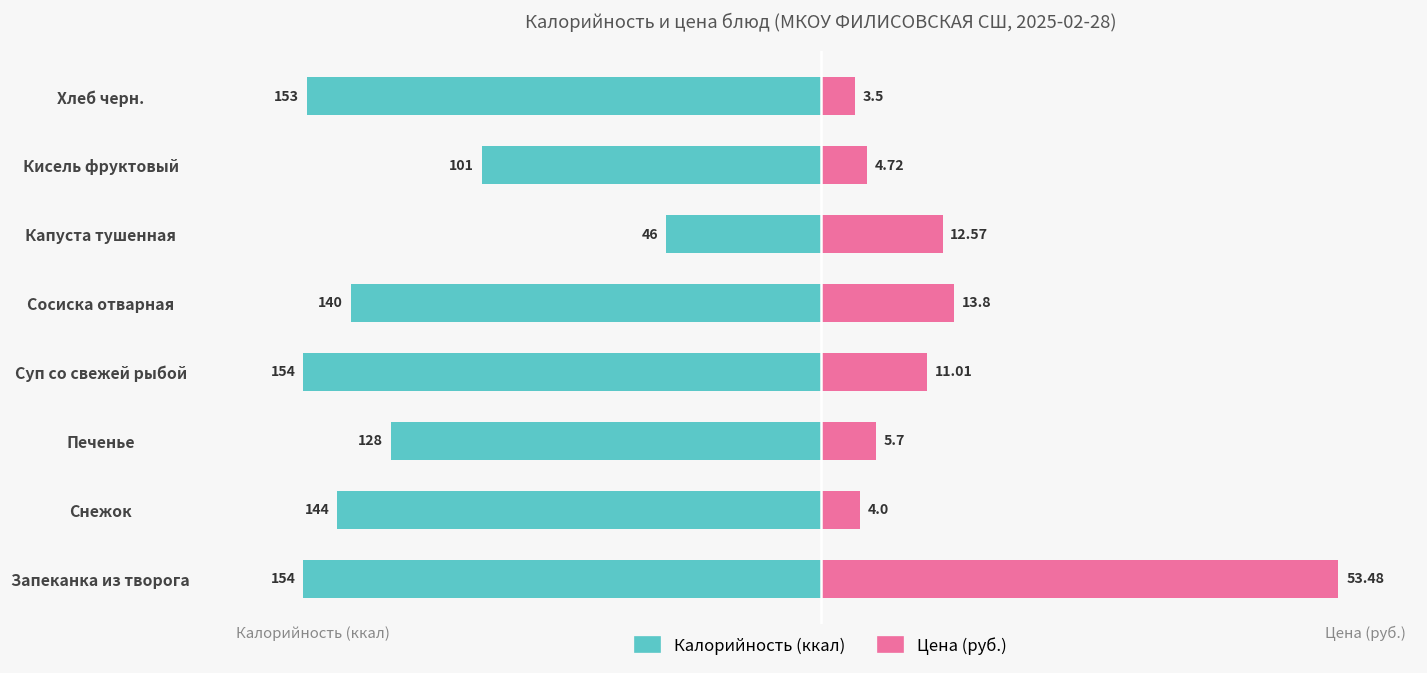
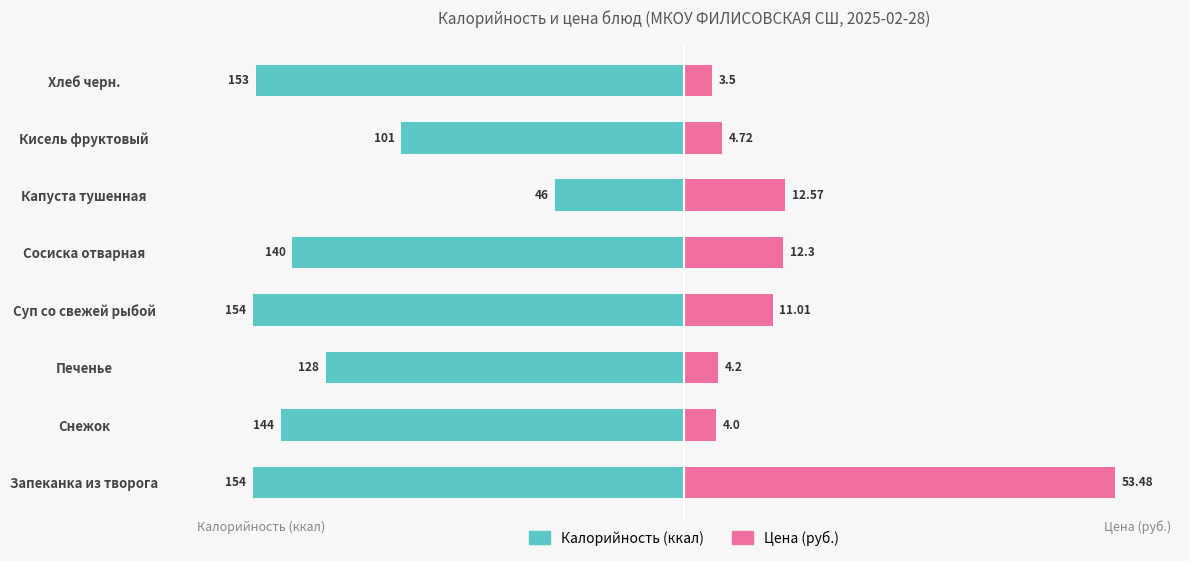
Цена (руб.), Сосиска отварная: 13.8 -> 12.3
Цена (руб.), Печенье: 5.7 -> 4.2
